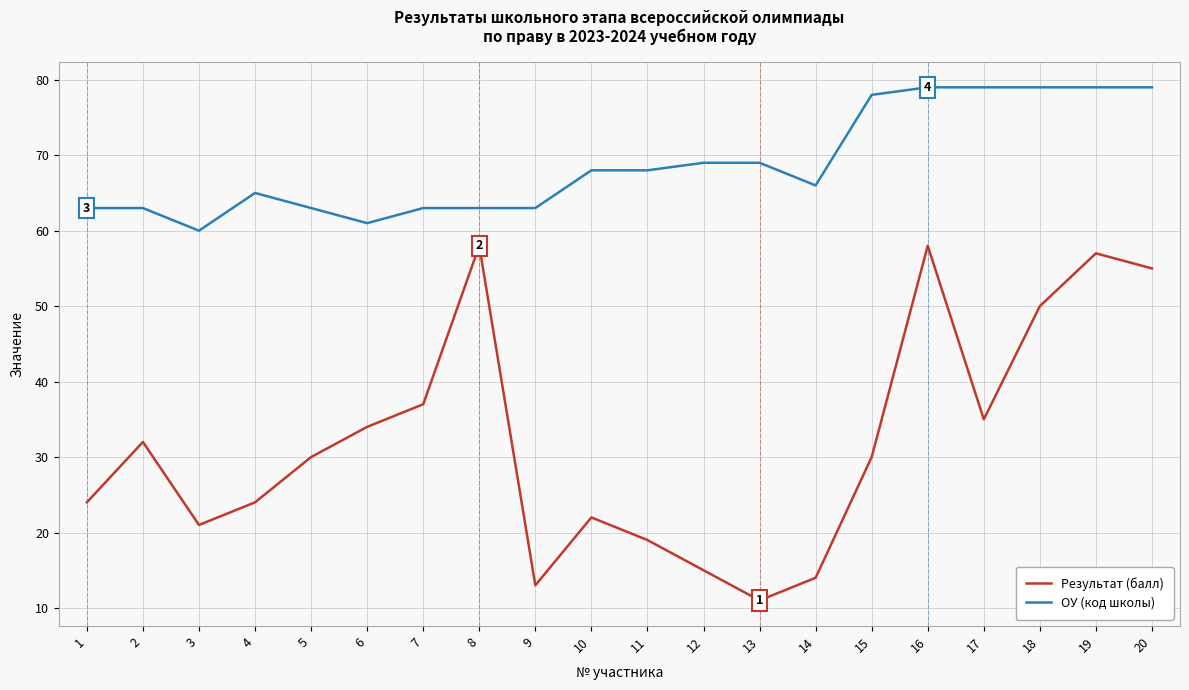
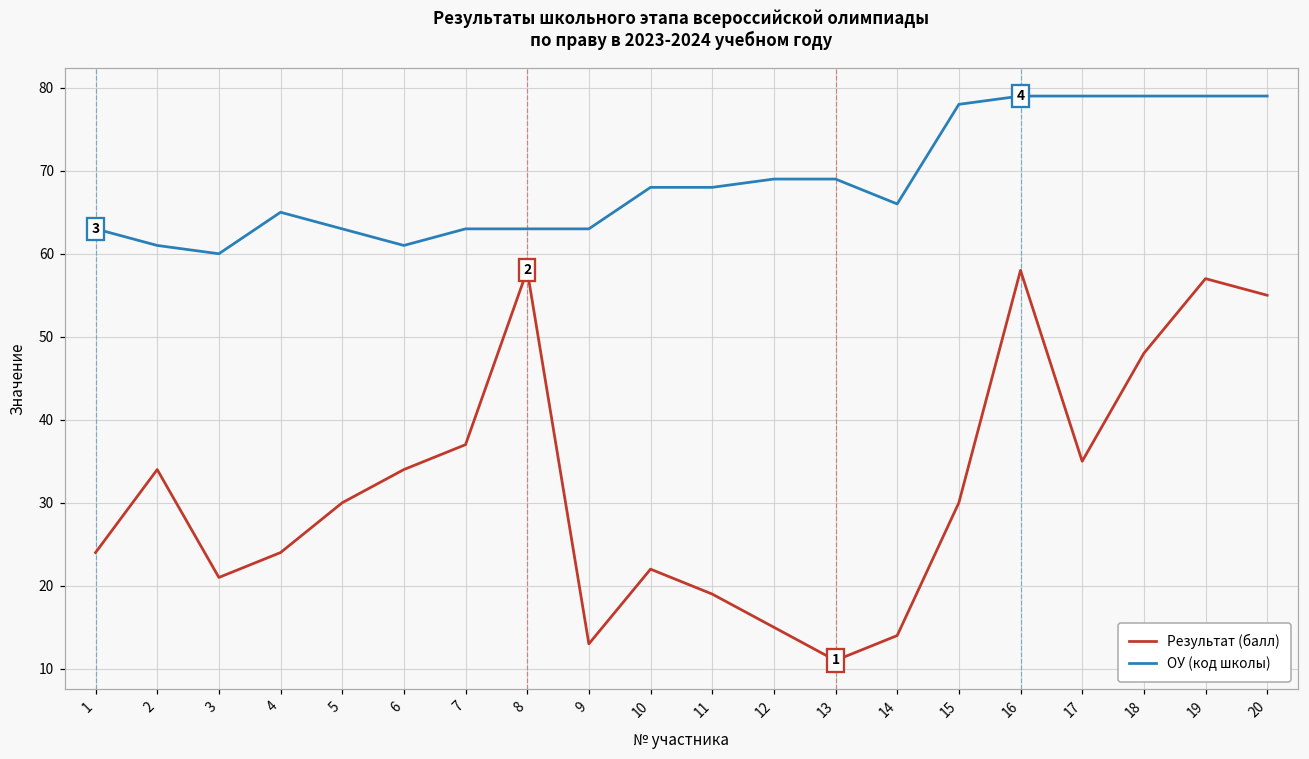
Результат (балл), 2: 32 -> 34
ОУ (код школы), 2: 63 -> 61
Результат (балл), 18: 50 -> 48
